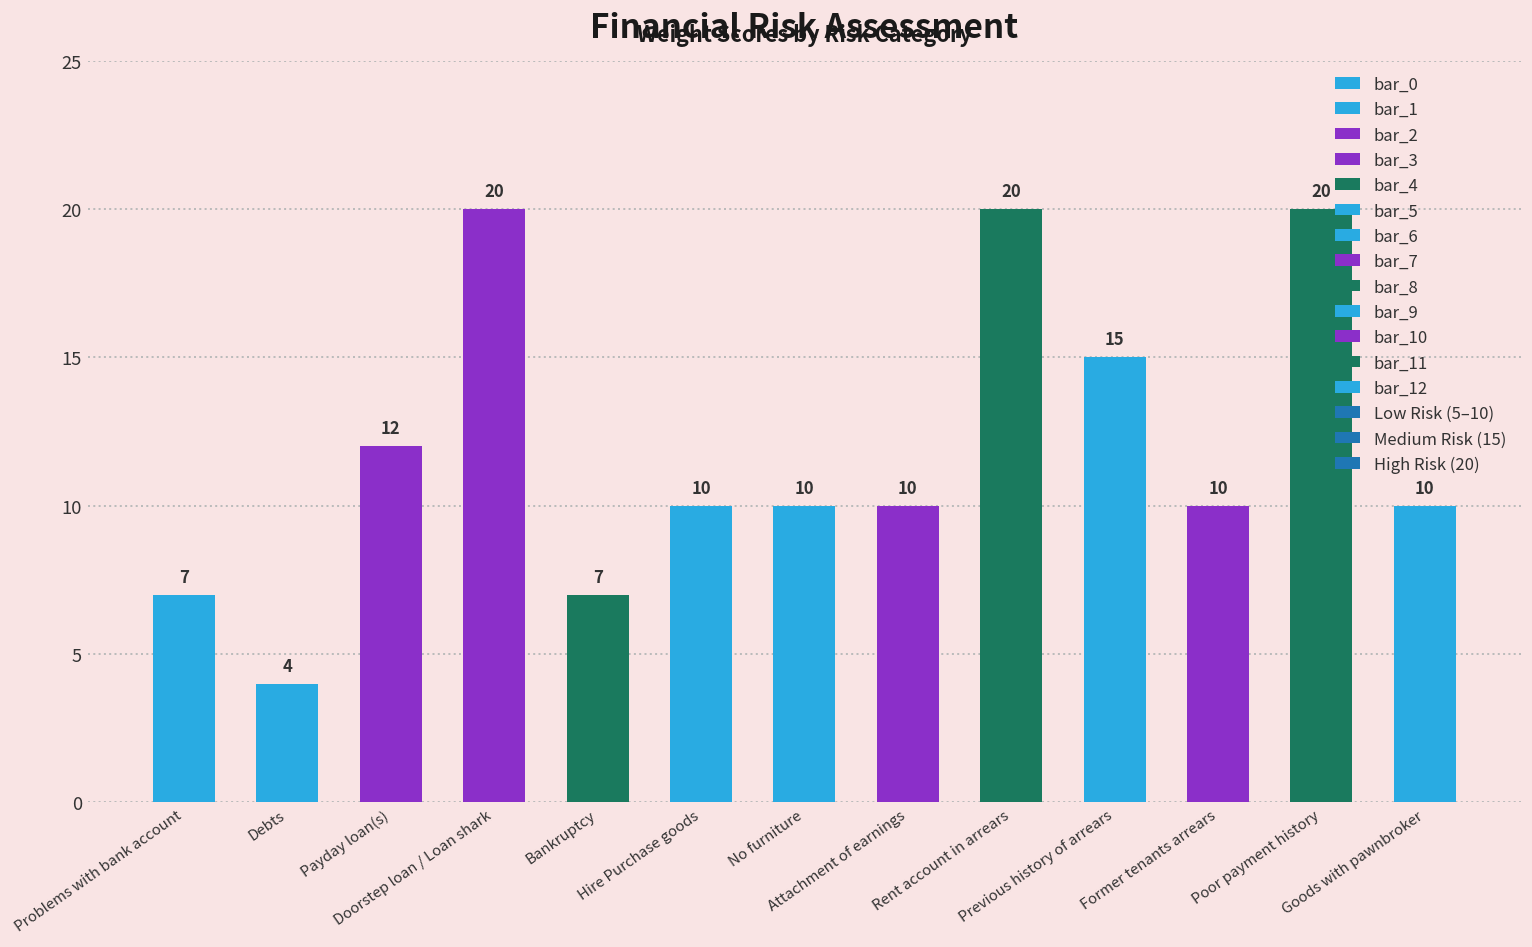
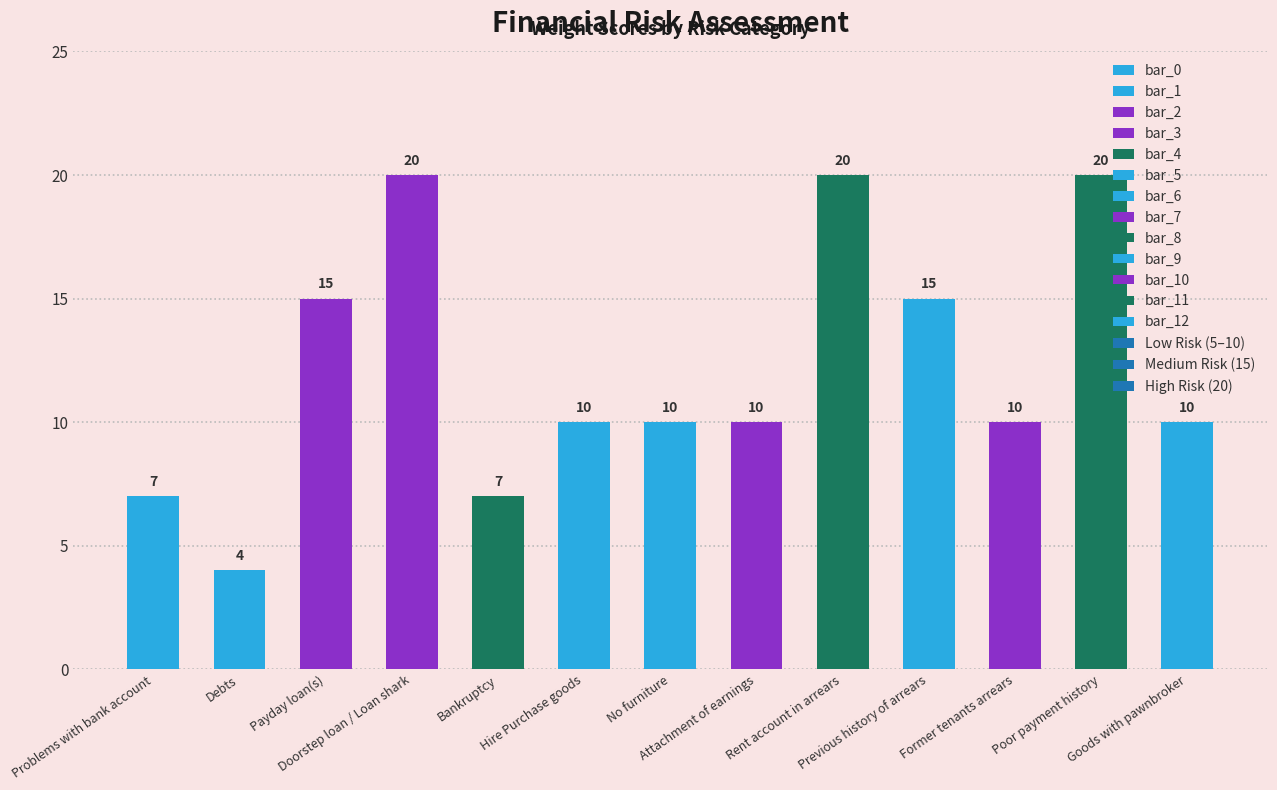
Payday loan(s): 12 -> 15
